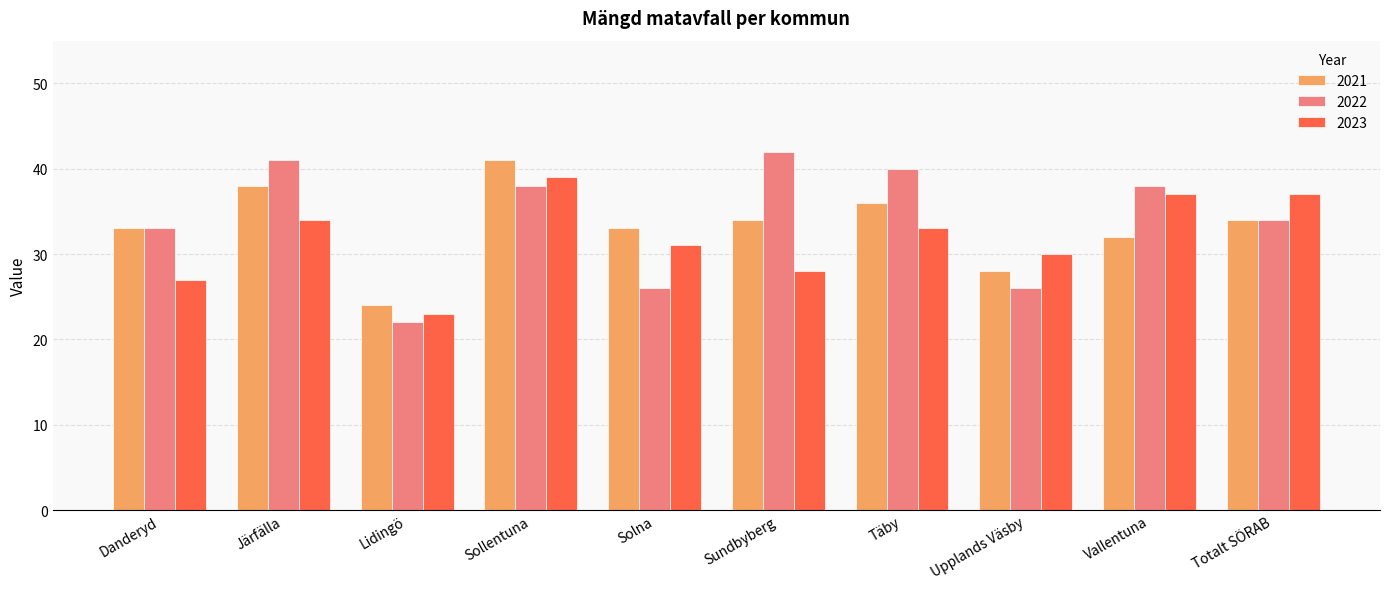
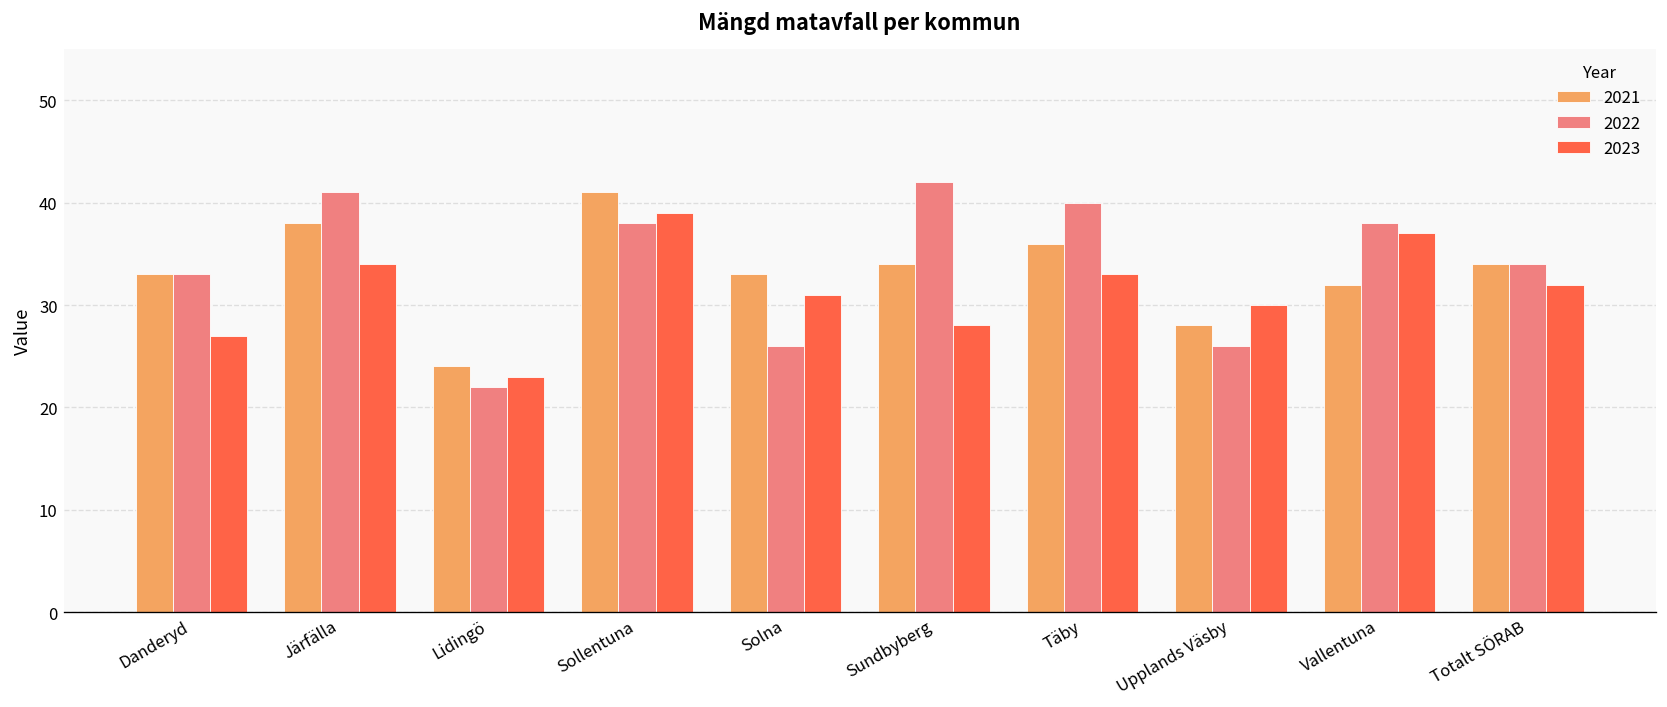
2023, Totalt SÖRAB: 37 -> 32
